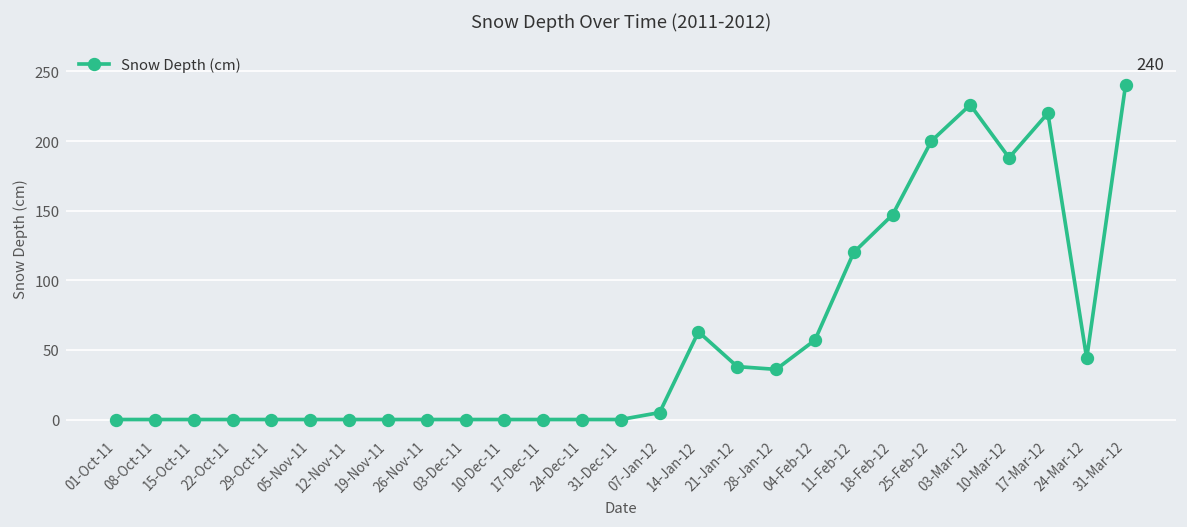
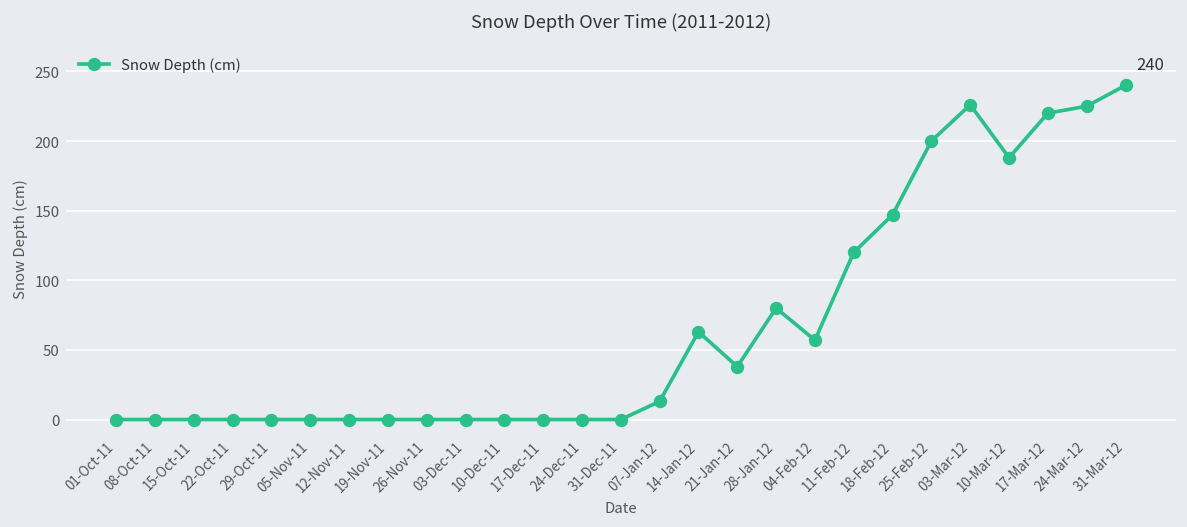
07-Jan-12: 5 -> 13
28-Jan-12: 36 -> 80
24-Mar-12: 44 -> 225
